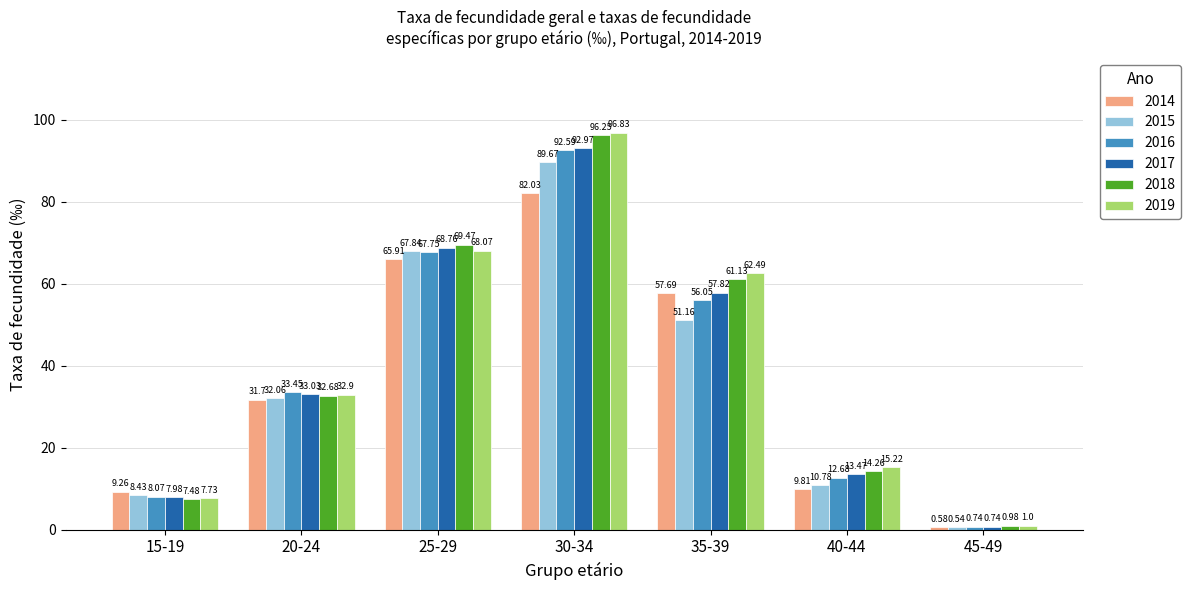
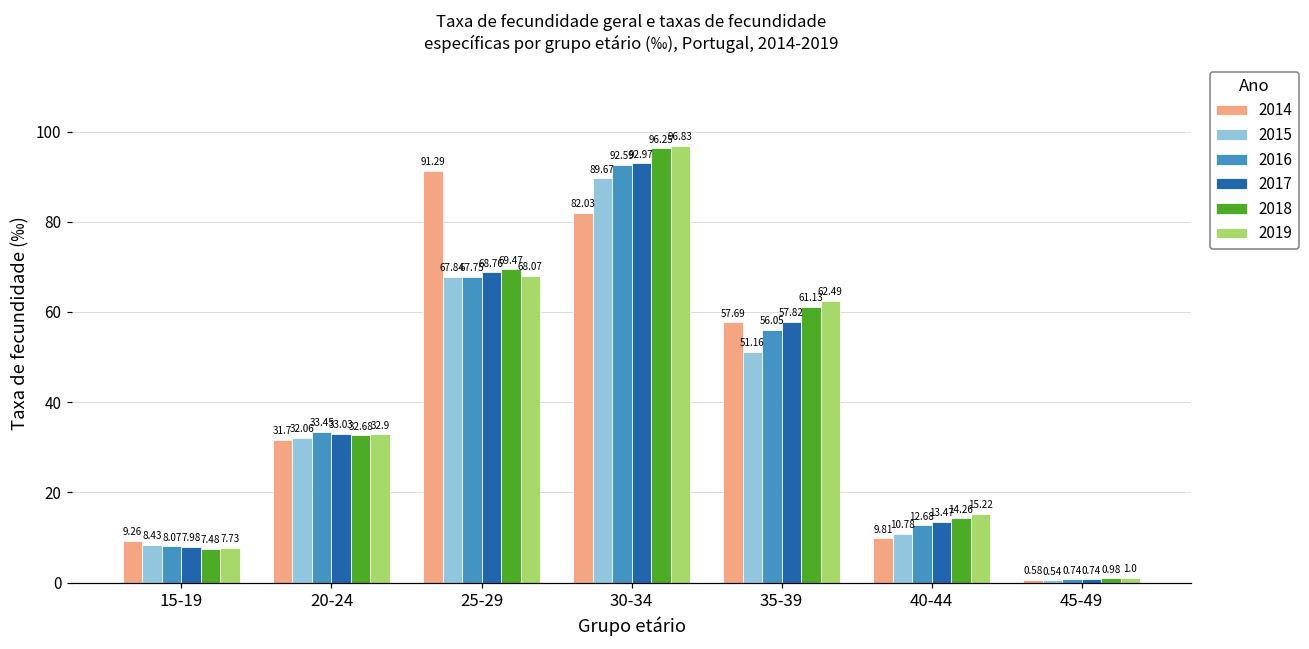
2014, 25-29: 65.91 -> 91.29
